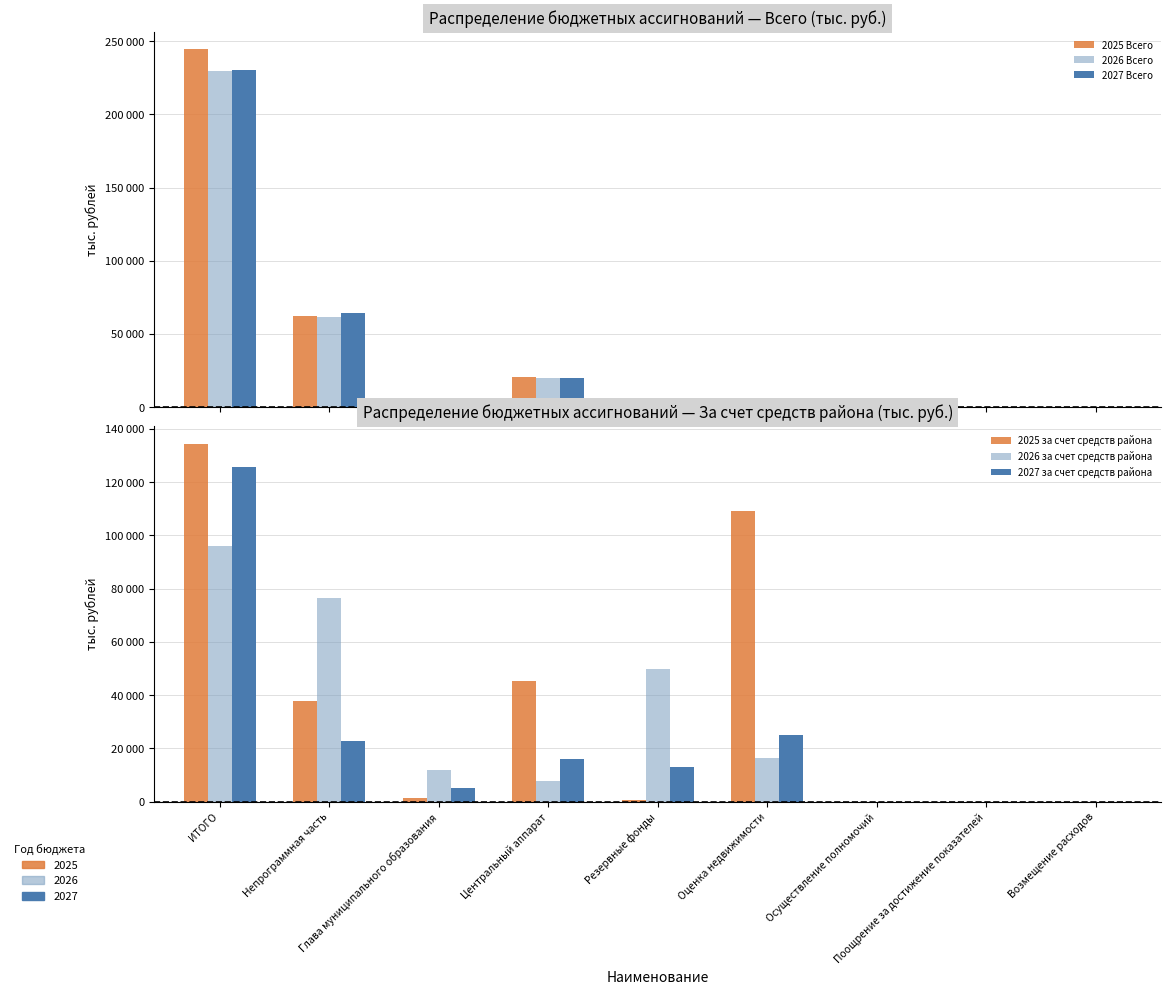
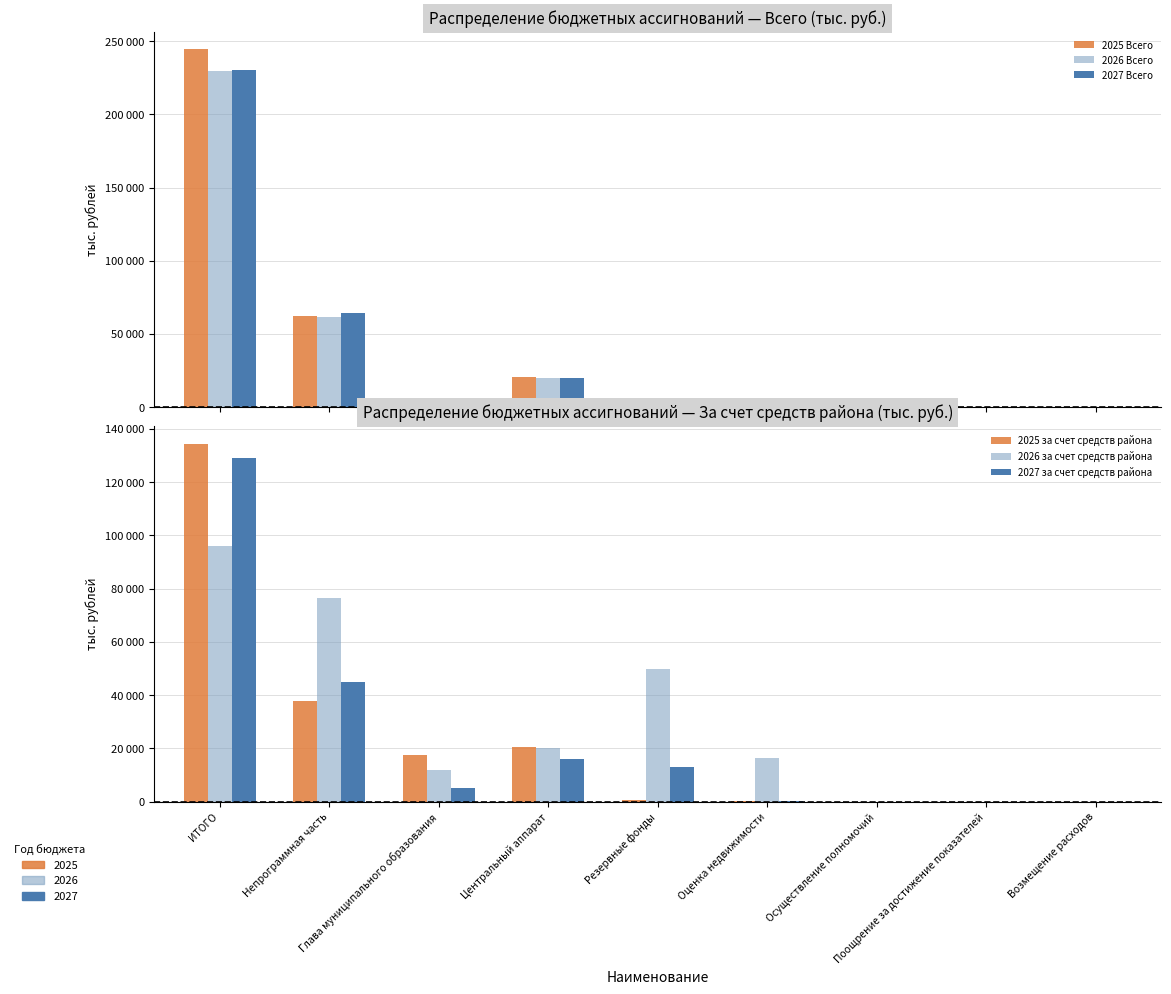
Распределение бюджетных ассигнований — За счет средств района (тыс. руб.), 2027 за счет средств района, ИТОГО: 126000 -> 129000
Распределение бюджетных ассигнований — За счет средств района (тыс. руб.), 2027 за счет средств района, Непрограммная часть: 23000 -> 45000
Распределение бюджетных ассигнований — За счет средств района (тыс. руб.), 2025 за счет средств района, Глава муниципального образования: 1000 -> 18000
Распределение бюджетных ассигнований — За счет средств района (тыс. руб.), 2025 за счет средств района, Центральный аппарат: 45000 -> 20000
Распределение бюджетных ассигнований — За счет средств района (тыс. руб.), 2026 за счет средств района, Центральный аппарат: 8000 -> 20000
Распределение бюджетных ассигнований — За счет средств района (тыс. руб.), 2025 за счет средств района, Оценка недвижимости: 109000 -> 0
Распределение бюджетных ассигнований — За счет средств района (тыс. руб.), 2027 за счет средств района, Оценка недвижимости: 25000 -> 0
